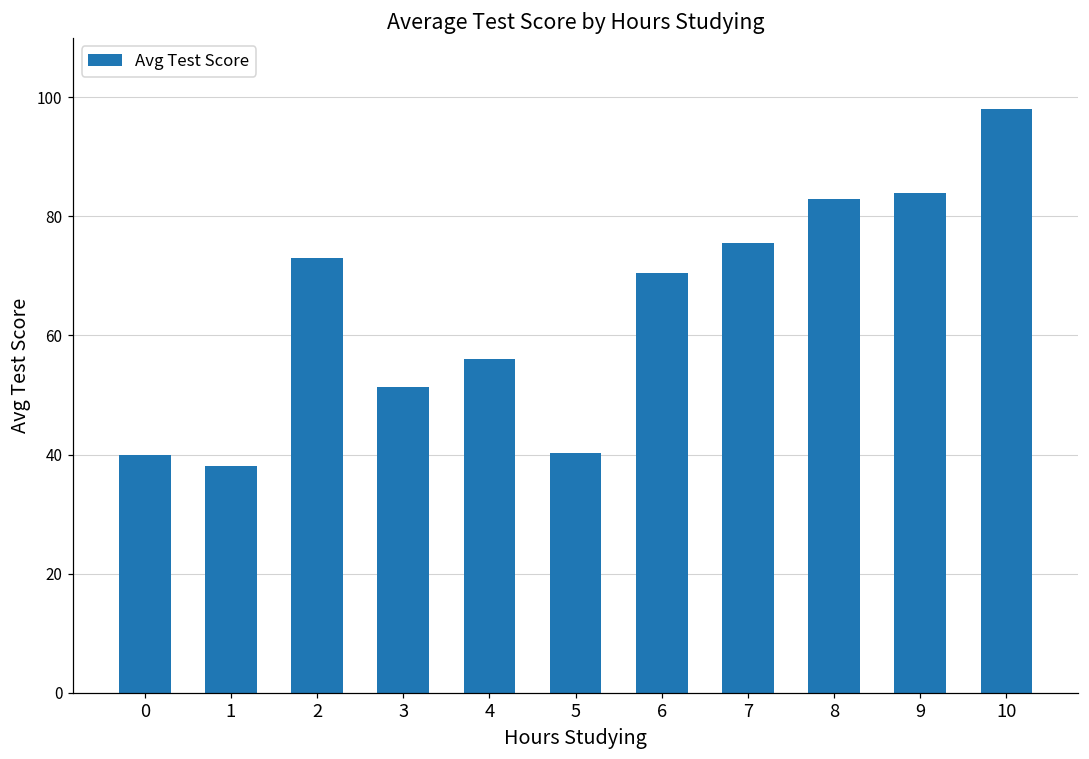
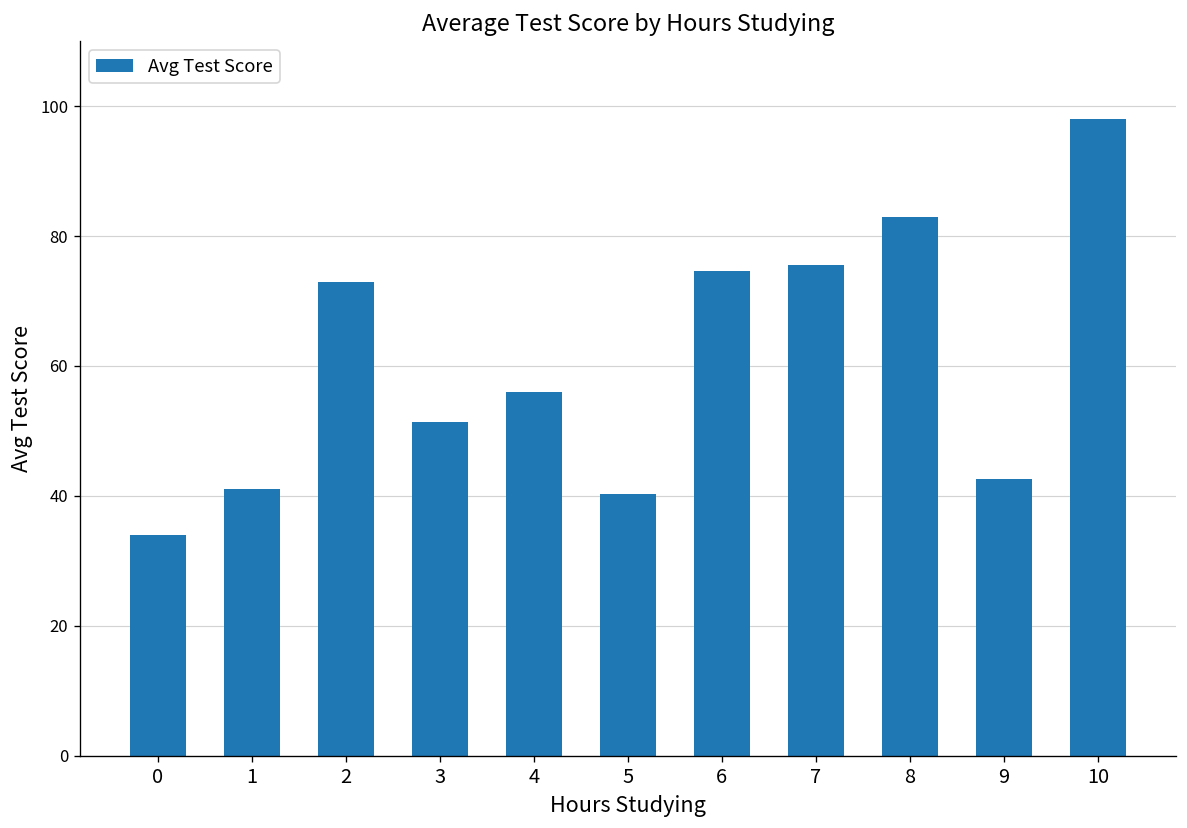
0: 40 -> 34
1: 38 -> 41
6: 71 -> 75
9: 84 -> 43
